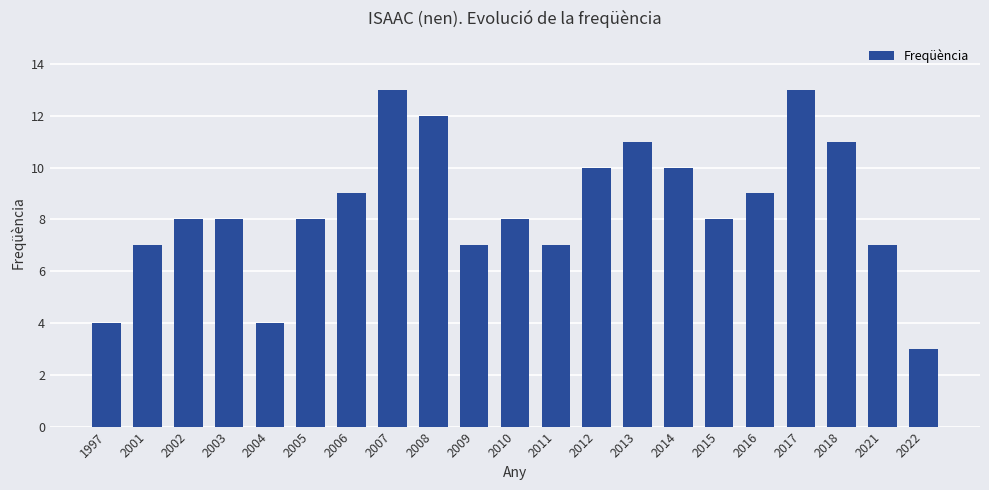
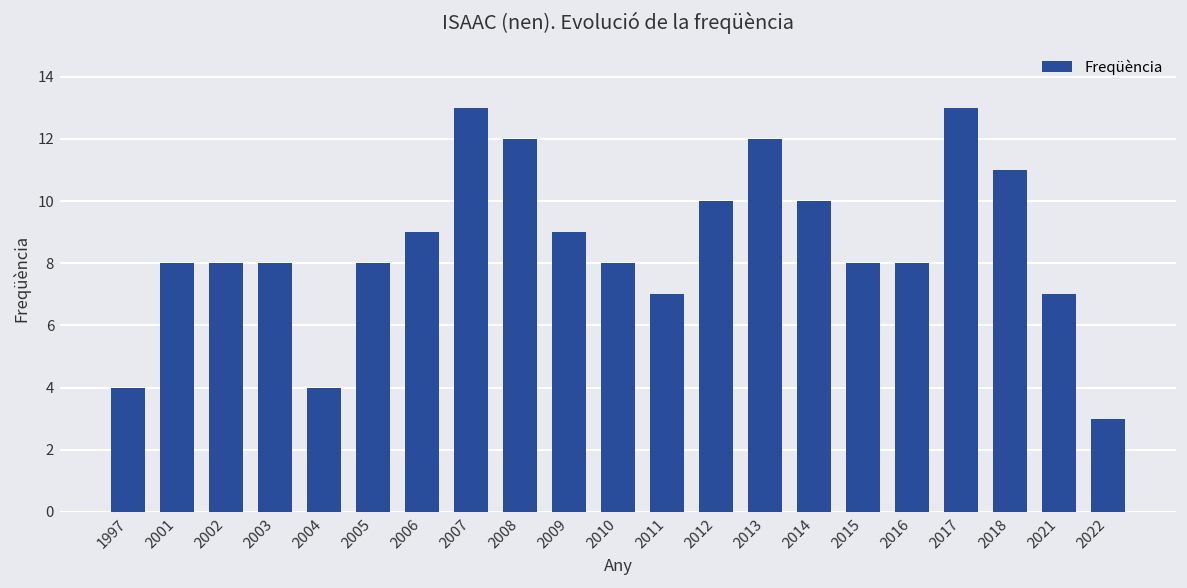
2001: 7 -> 8
2009: 7 -> 9
2013: 11 -> 12
2016: 9 -> 8
